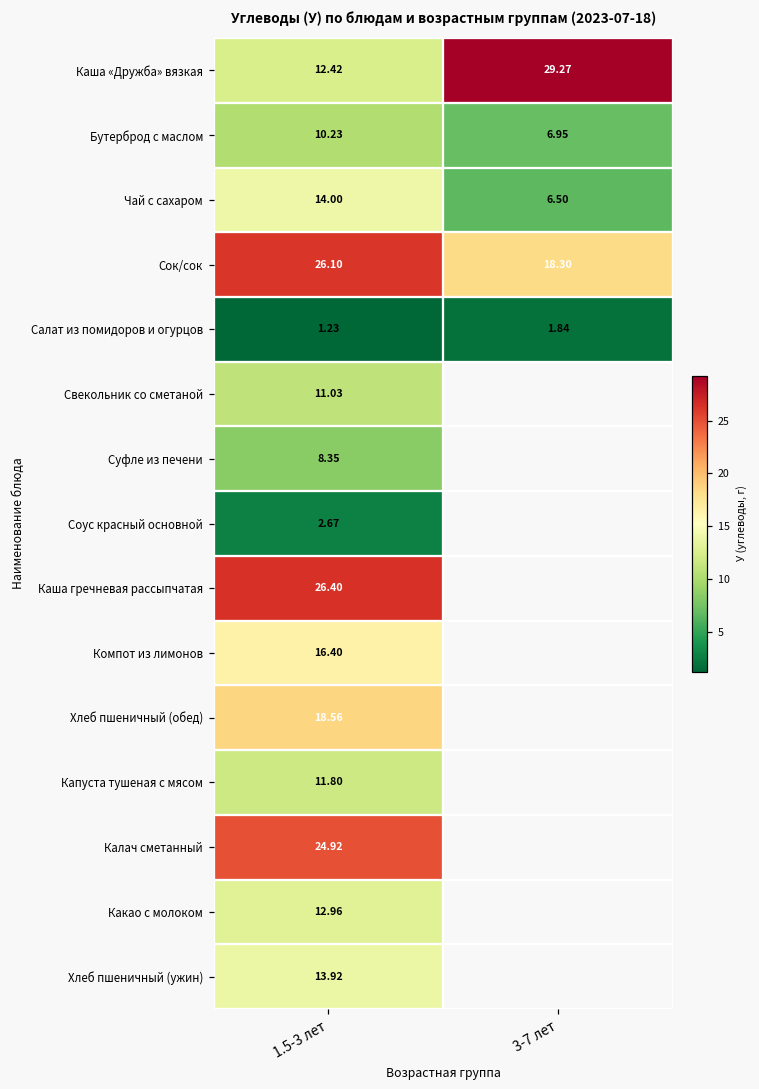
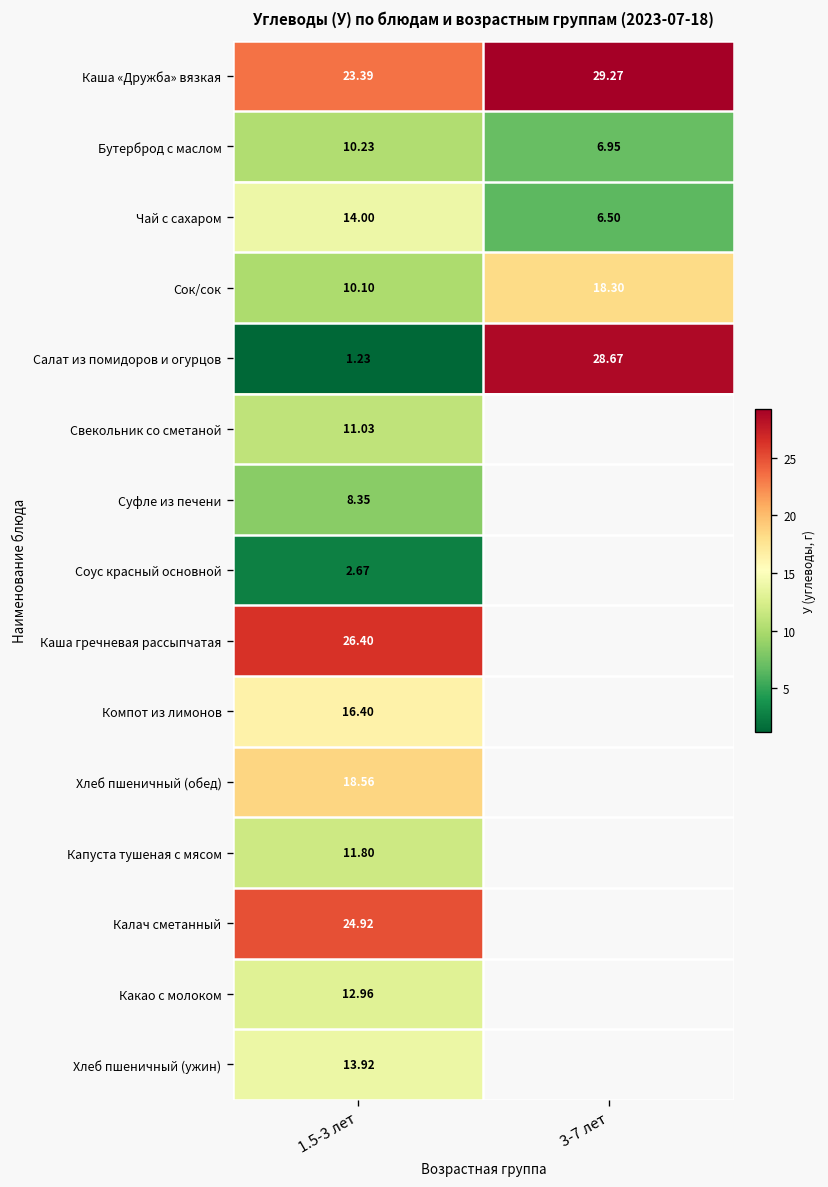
Каша «Дружба» вязкая, 1.5-3 лет: 12.42 -> 23.39
Сок/сок, 1.5-3 лет: 26.10 -> 10.10
Салат из помидоров и огурцов, 3-7 лет: 1.84 -> 28.67
